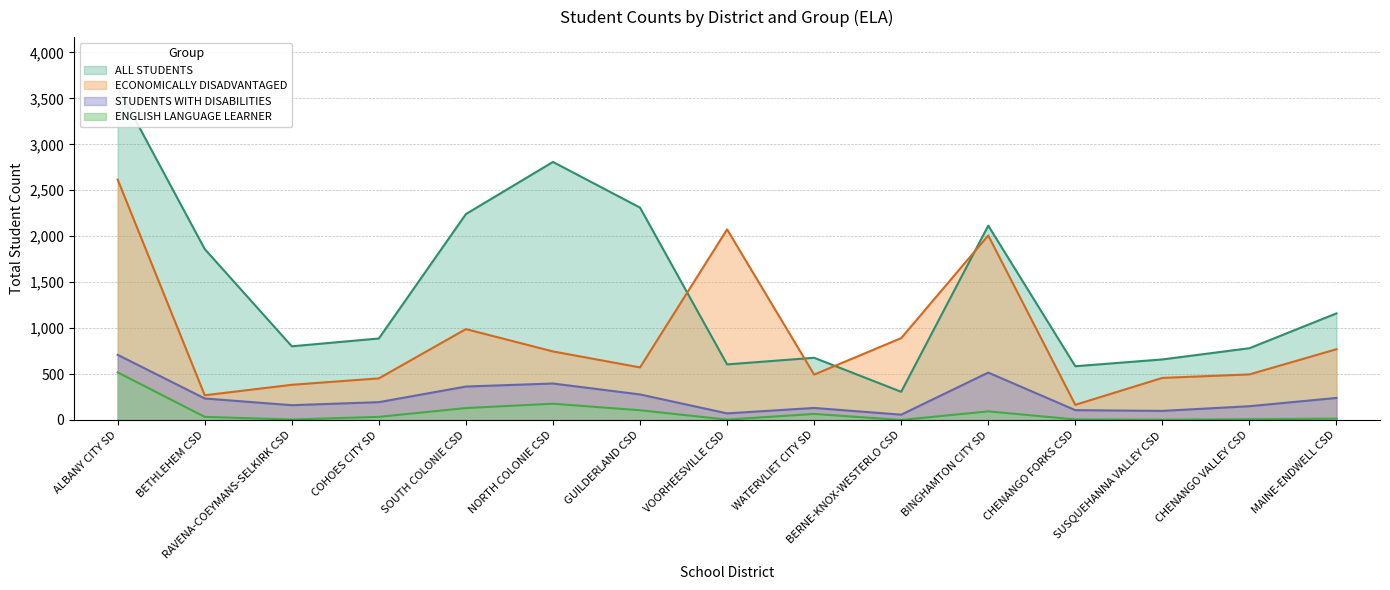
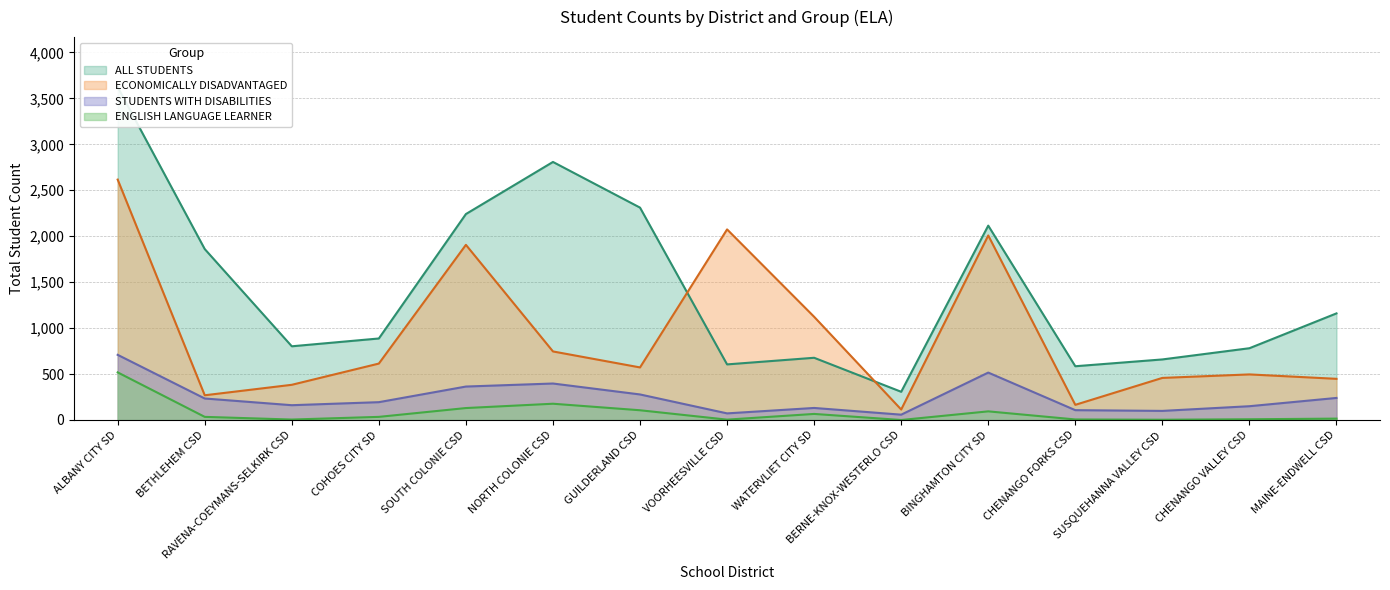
ECONOMICALLY DISADVANTAGED, COHOES CITY SD: 500 -> 600
ECONOMICALLY DISADVANTAGED, SOUTH COLONIE CSD: 1,000 -> 1,900
ECONOMICALLY DISADVANTAGED, WATERVLIET CITY SD: 500 -> 1,100
ECONOMICALLY DISADVANTAGED, BERNE-KNOX-WESTERLO CSD: 900 -> 100
ECONOMICALLY DISADVANTAGED, MAINE-ENDWELL CSD: 800 -> 400
